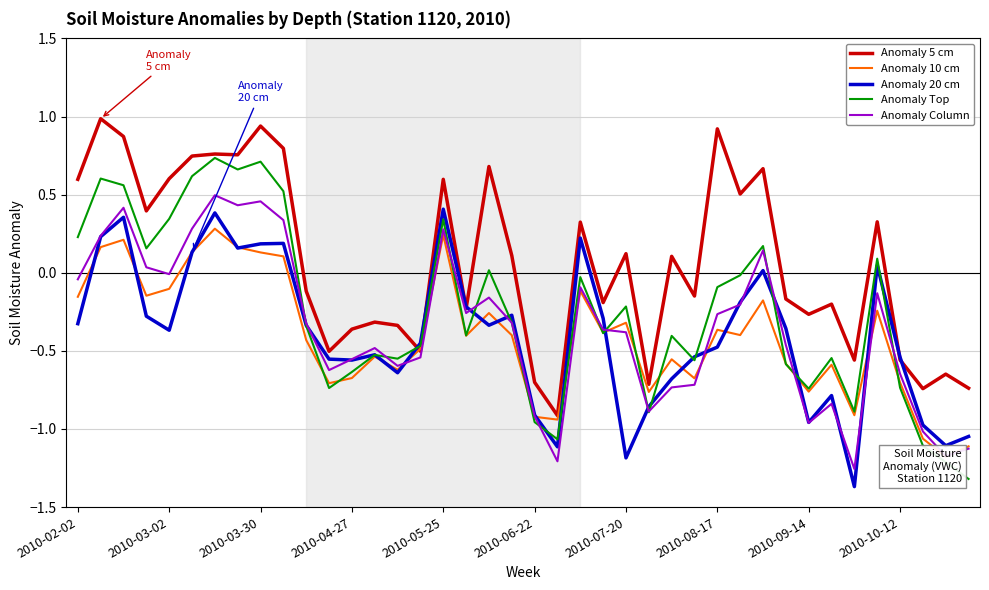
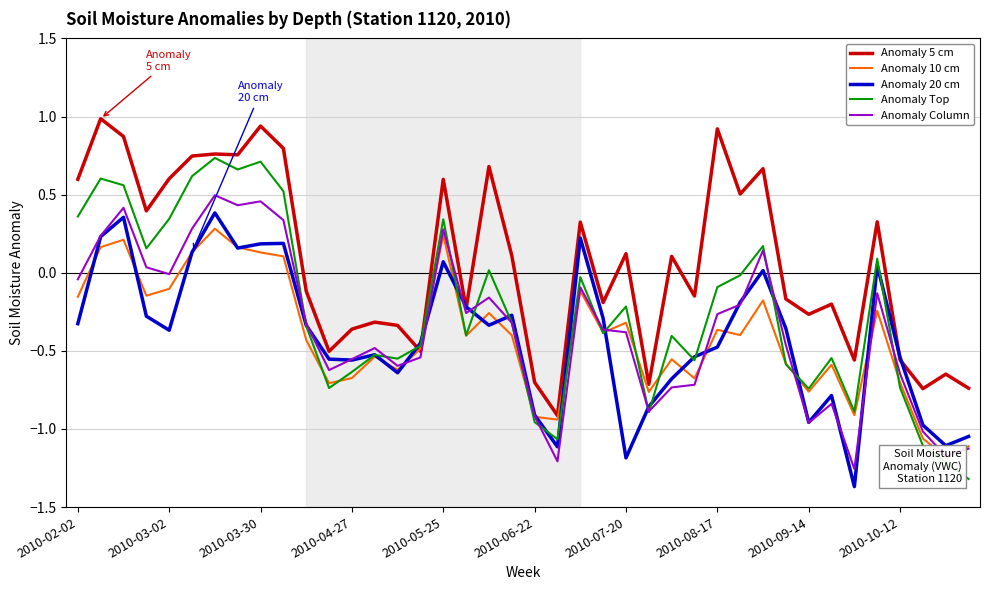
Anomaly Top, 2010-02-02: 0.23 -> 0.36
Anomaly 20 cm, 2010-05-25: 0.41 -> 0.07
